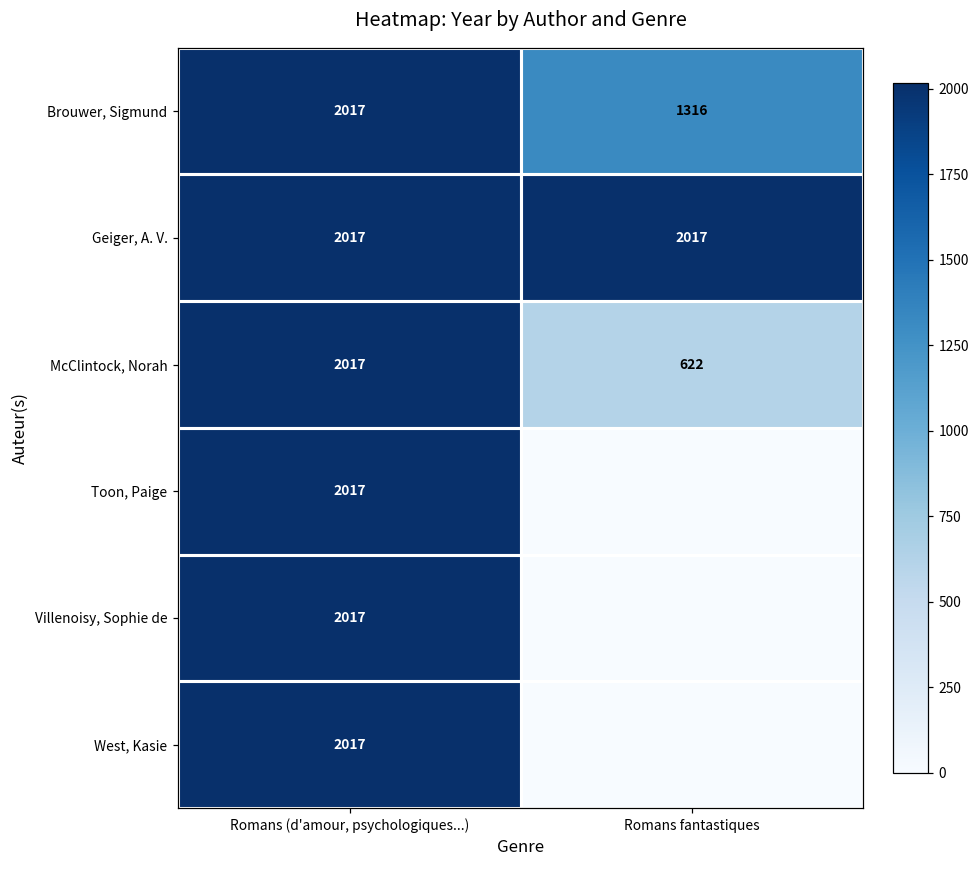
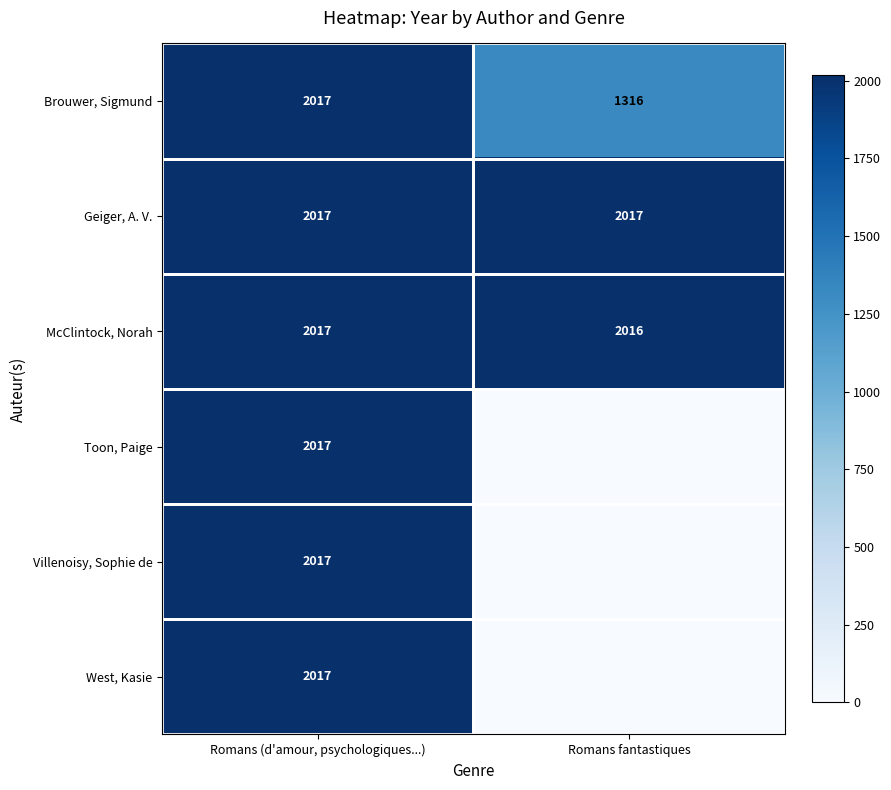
McClintock, Norah, Romans fantastiques: 622 -> 2016
